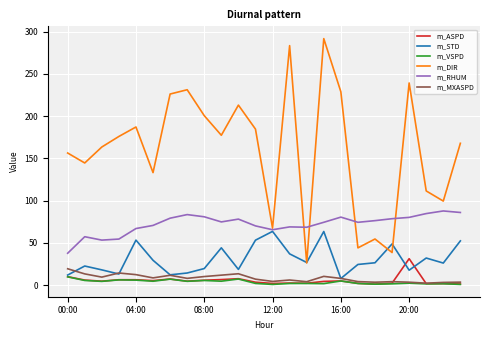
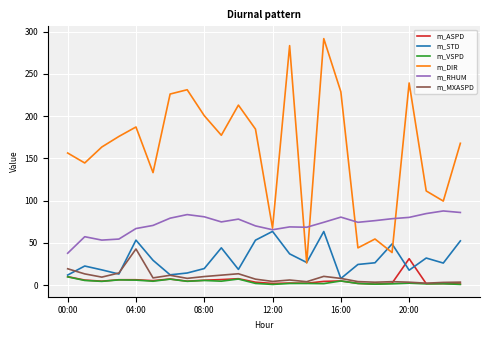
m_MXASPD, 04:00: 10 -> 40
